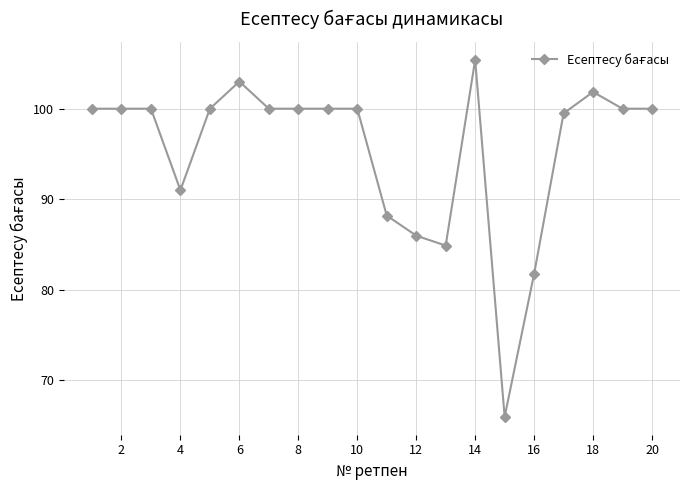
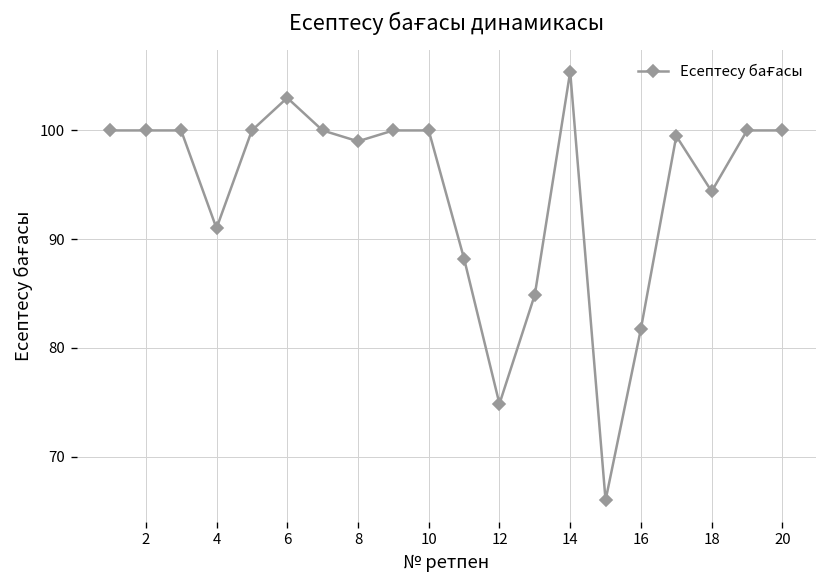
8: 100 -> 99
12: 86 -> 75
18: 102 -> 94
